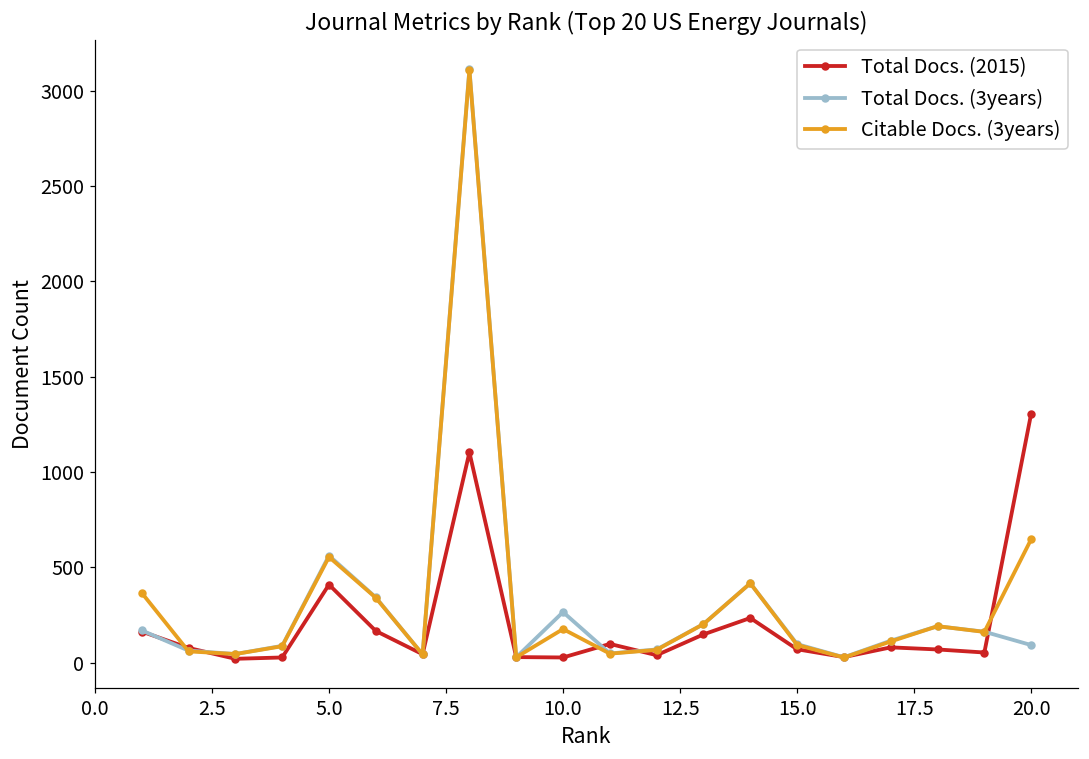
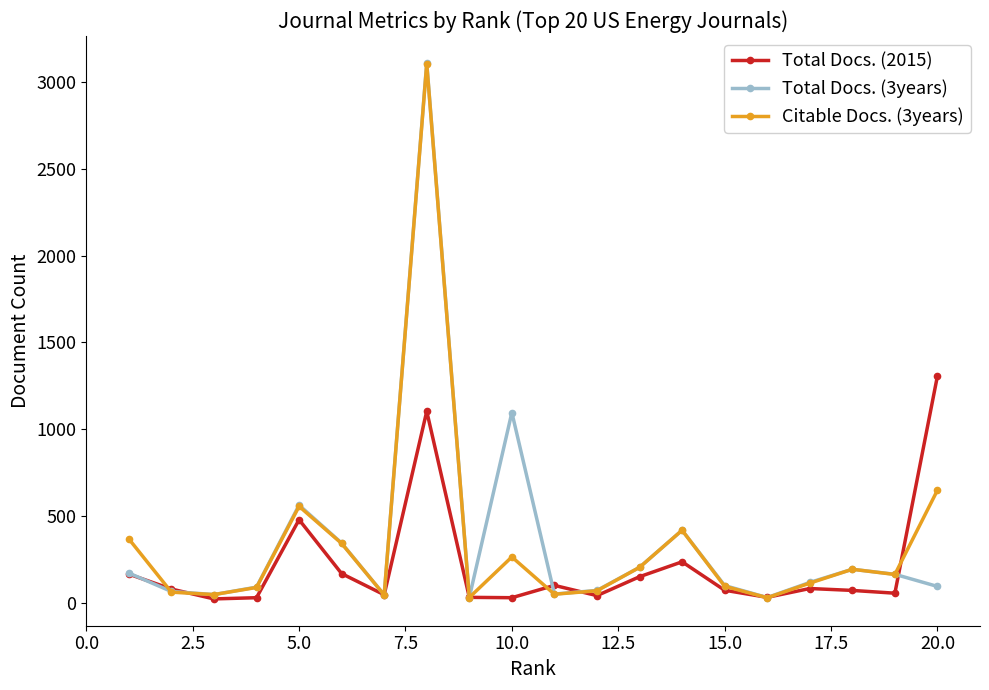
Total Docs. (2015), 5.0: 410 -> 480
Total Docs. (3years), 10.0: 270 -> 1100
Citable Docs. (3years), 10.0: 180 -> 260
